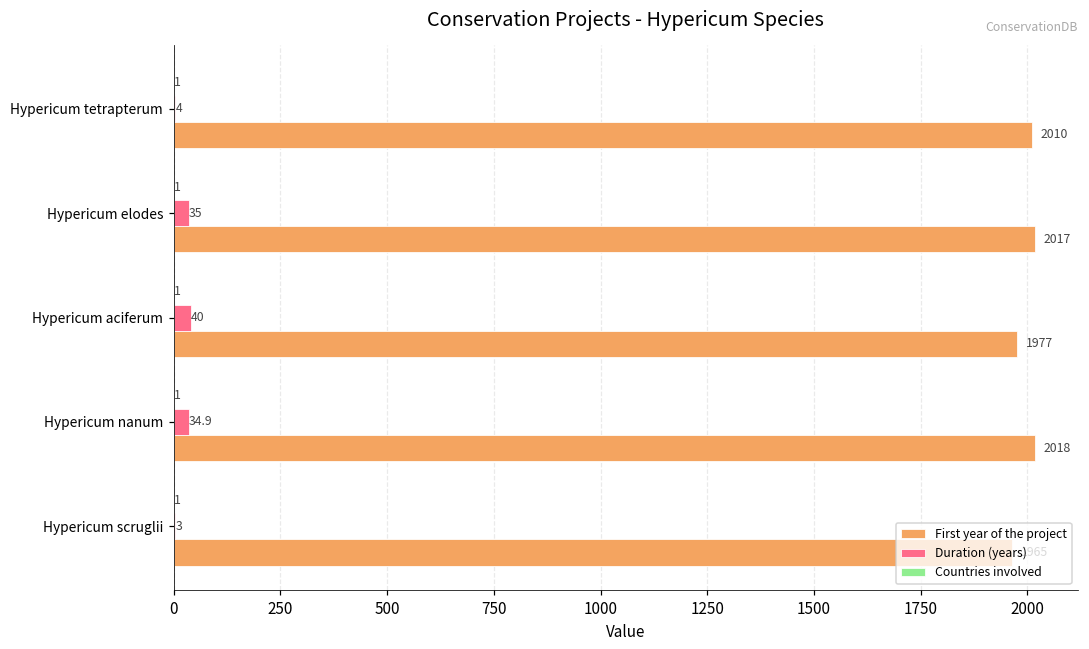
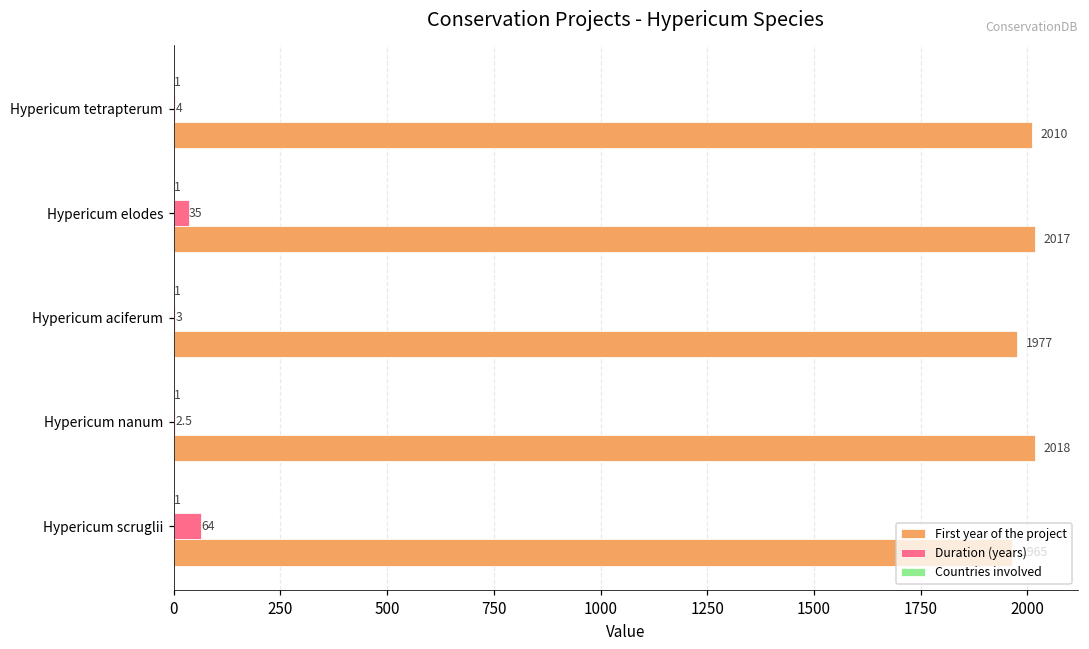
Duration (years), Hypericum aciferum: 40 -> 3
Duration (years), Hypericum nanum: 34.9 -> 2.5
Duration (years), Hypericum scruglii: 3 -> 64
